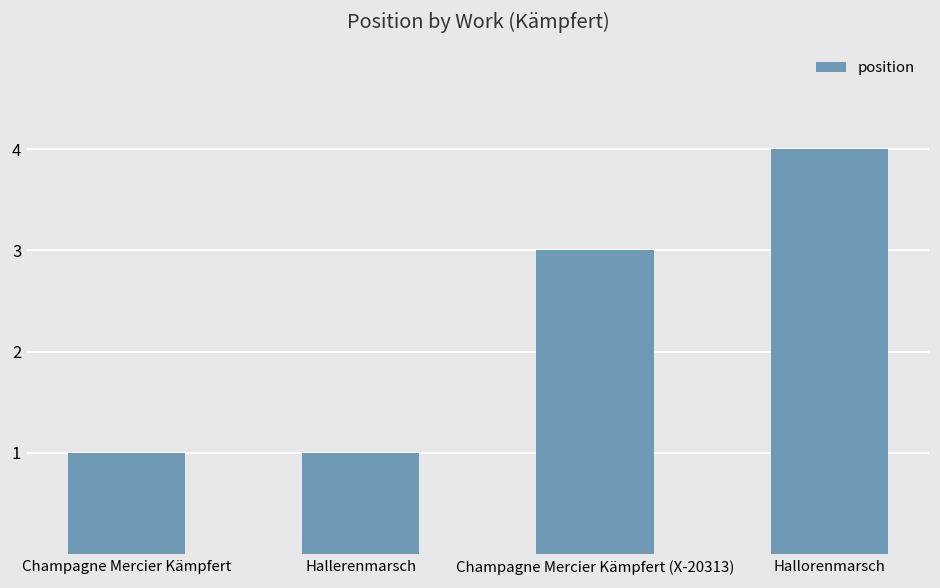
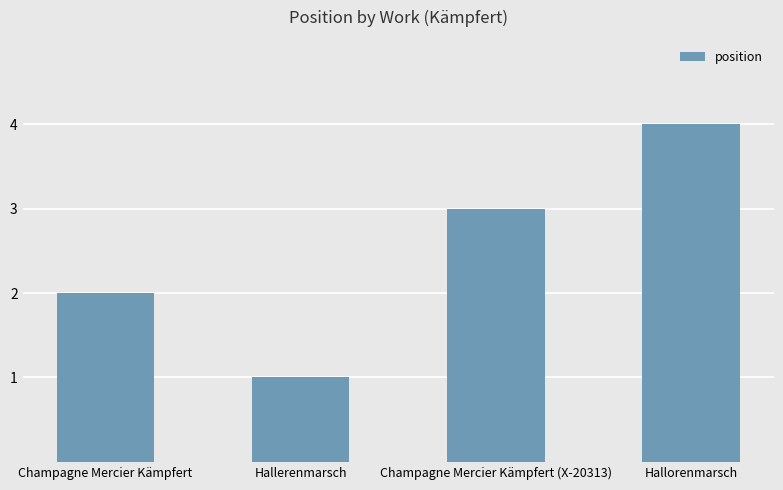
Champagne Mercier Kämpfert: 1 -> 2
